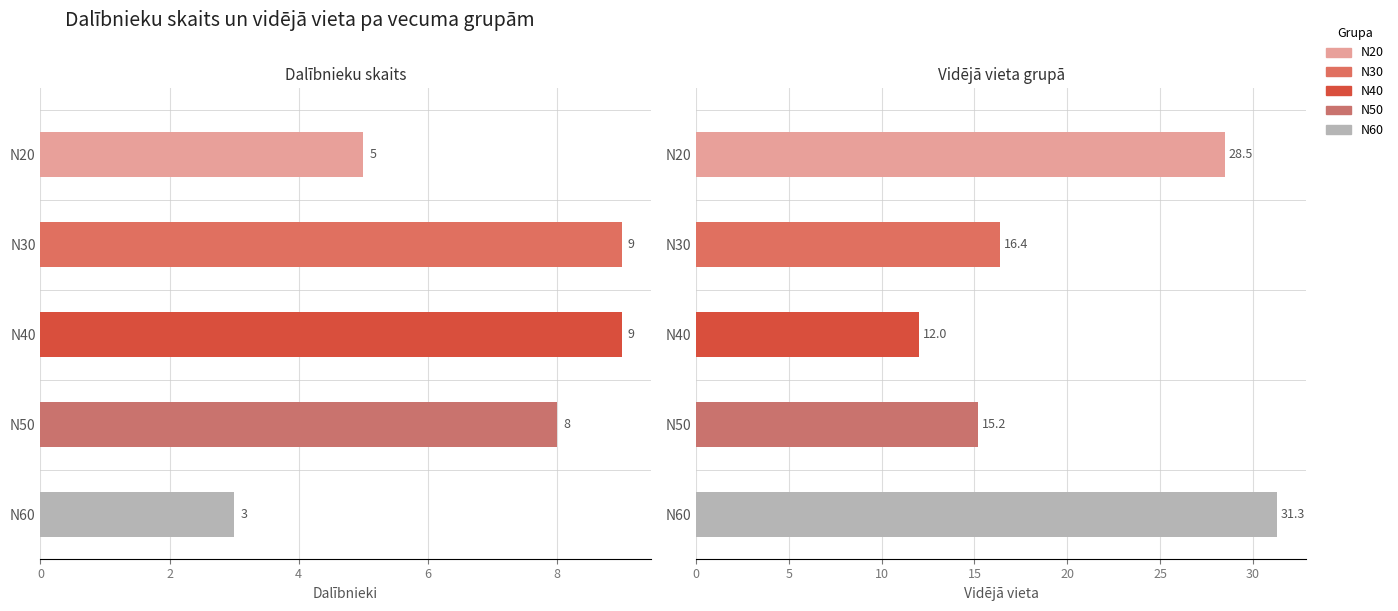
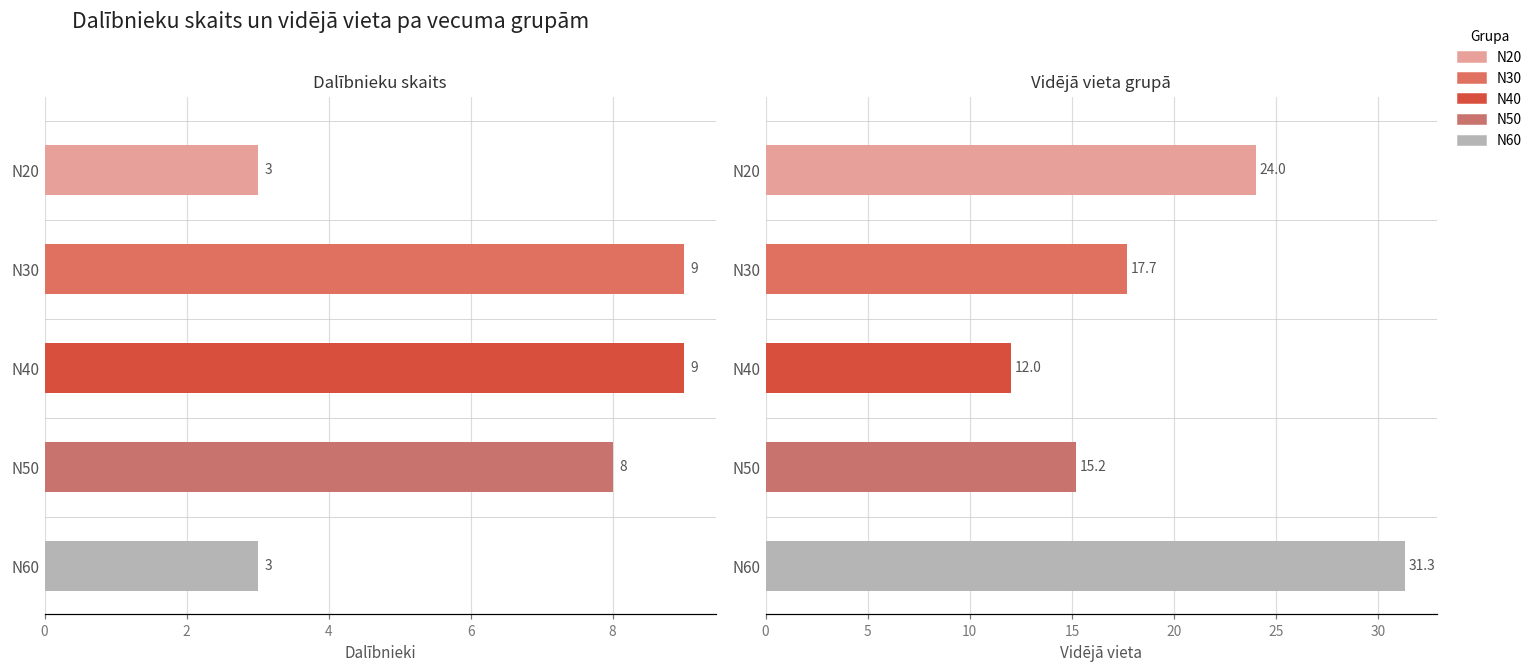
Dalībnieku skaits, N20: 5 -> 3
Vidējā vieta grupā, N20: 28.5 -> 24.0
Vidējā vieta grupā, N30: 16.4 -> 17.7
